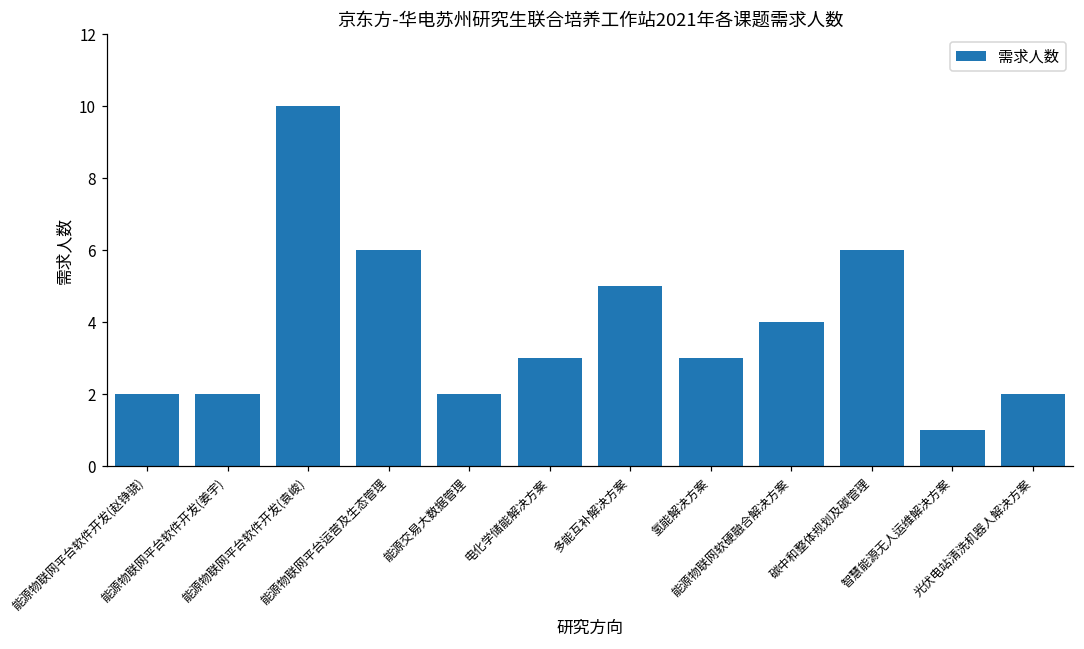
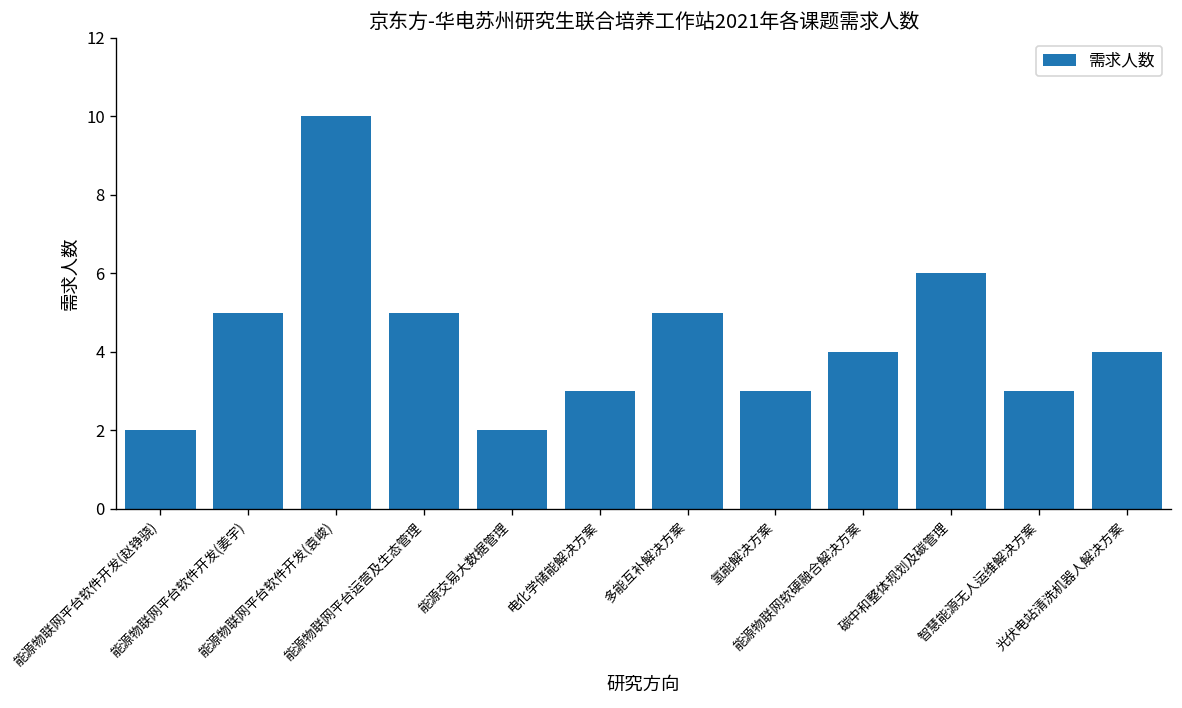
能源物联网平台软件开发(姜宇): 2 -> 5
能源物联网平台运营及生态管理: 6 -> 5
智慧能源无人运维解决方案: 1 -> 3
光伏电站清洗机器人解决方案: 2 -> 4
